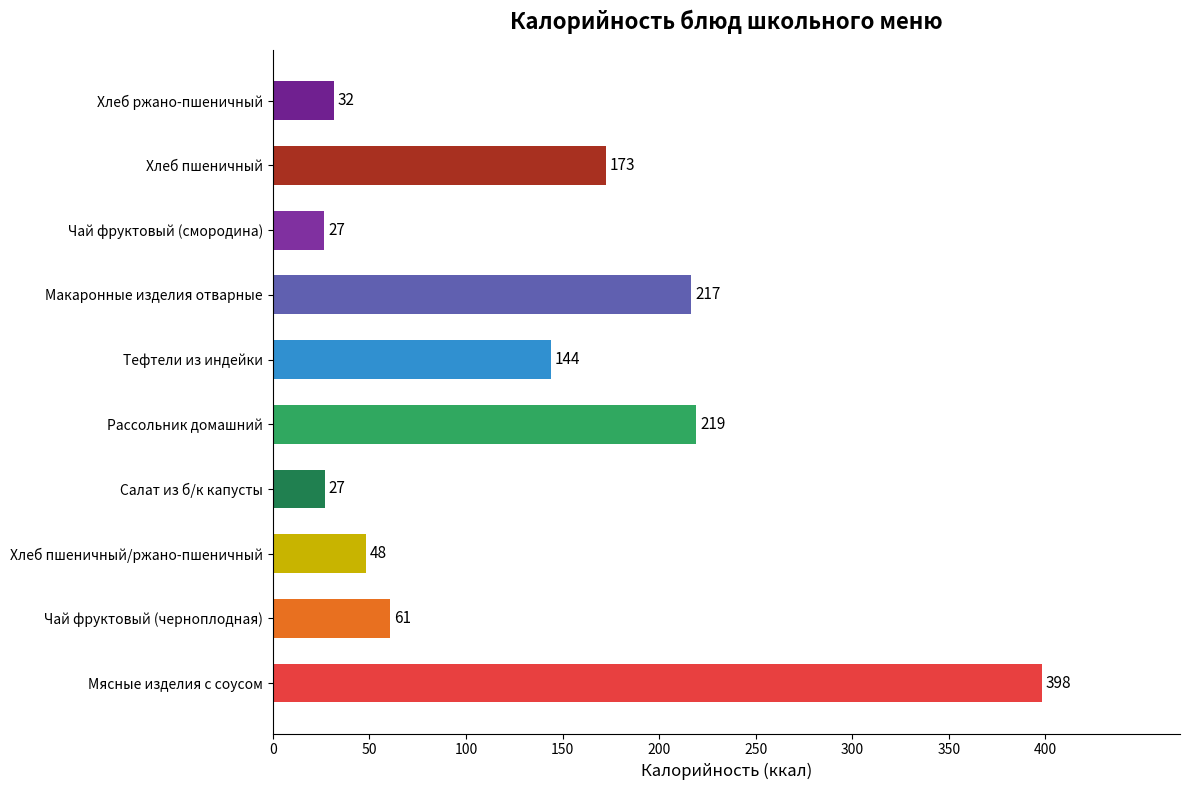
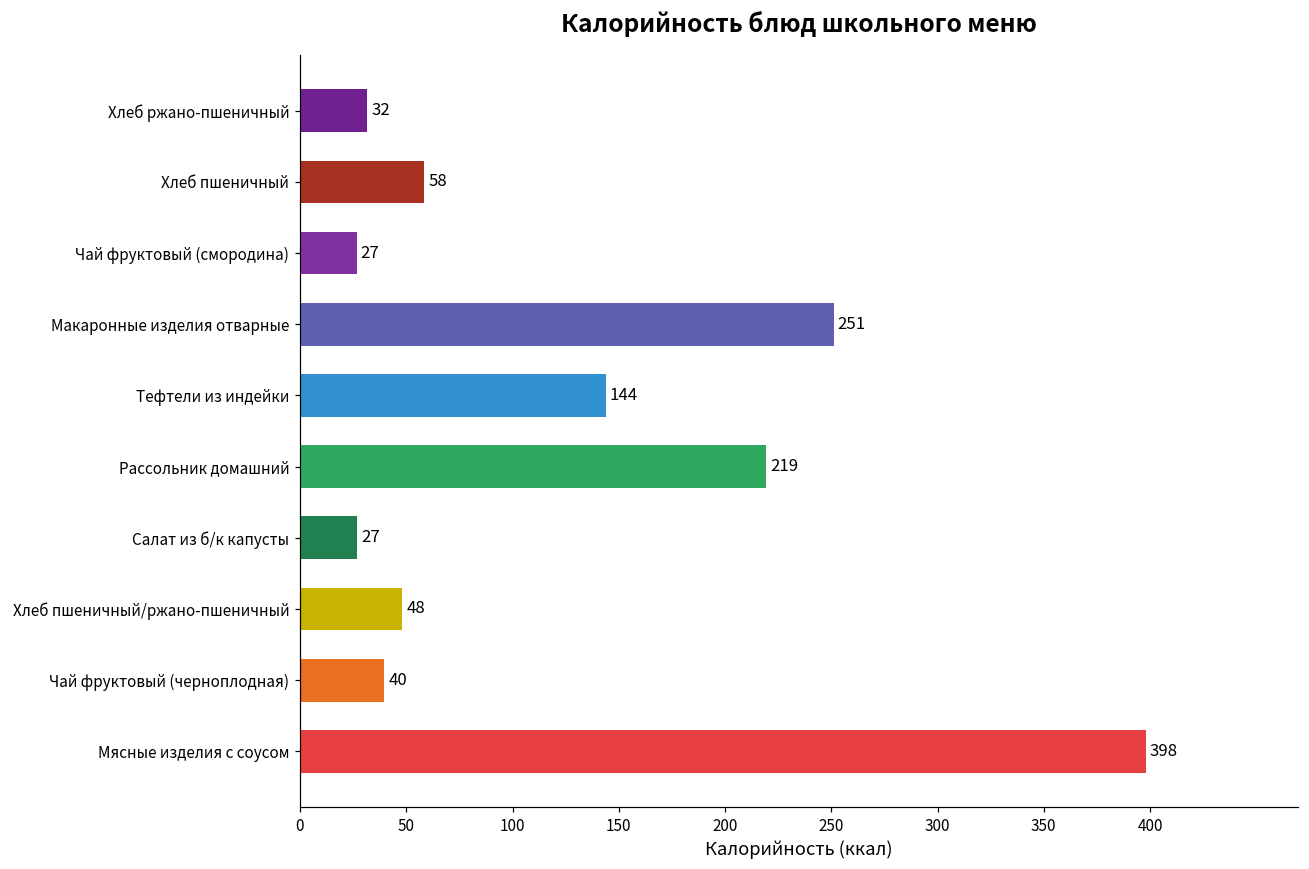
Хлеб пшеничный: 173 -> 58
Макаронные изделия отварные: 217 -> 251
Чай фруктовый (черноплодная): 61 -> 40
